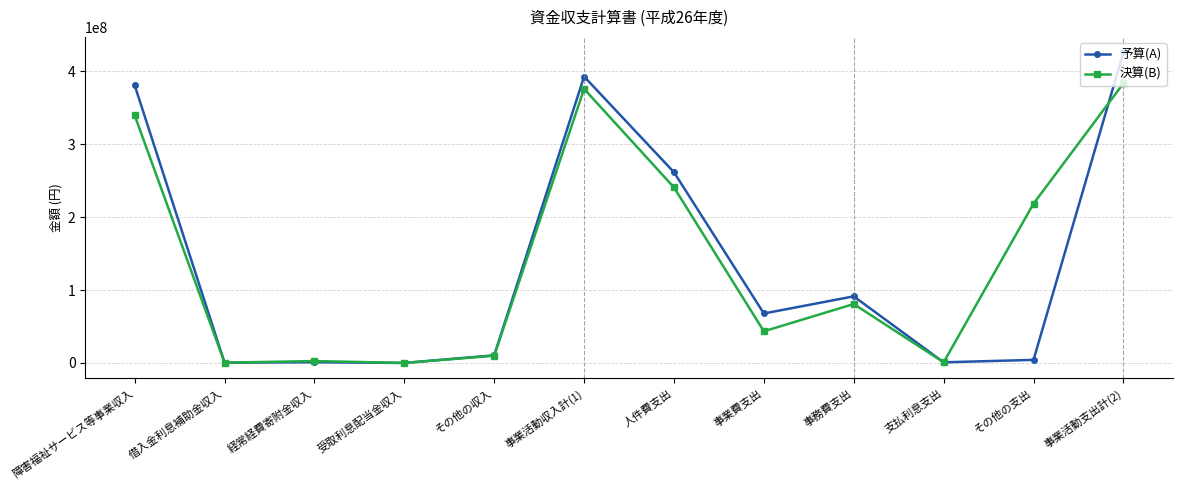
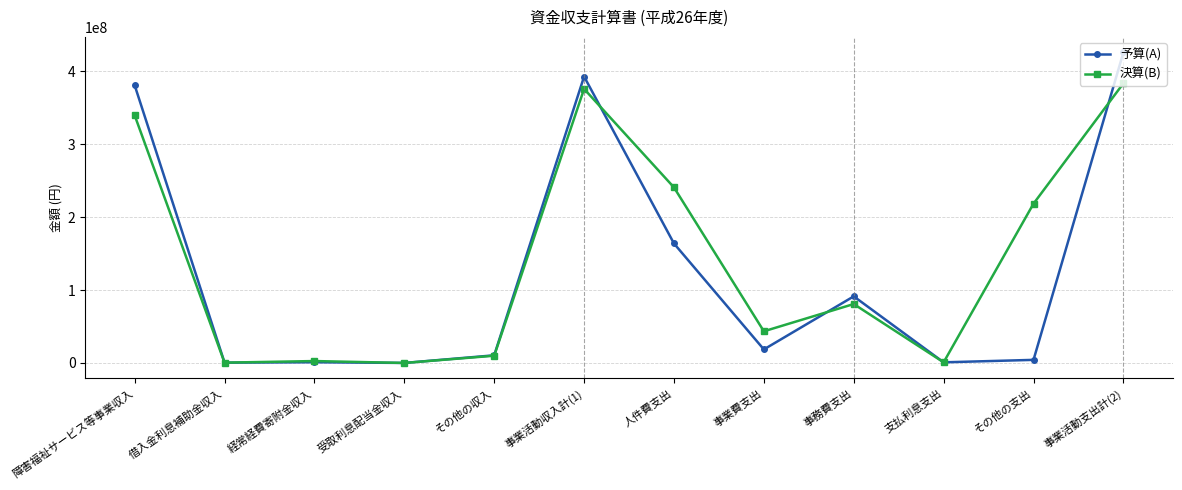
予算(A), 人件費支出: 260000000 -> 160000000
予算(A), 事業費支出: 70000000 -> 20000000
